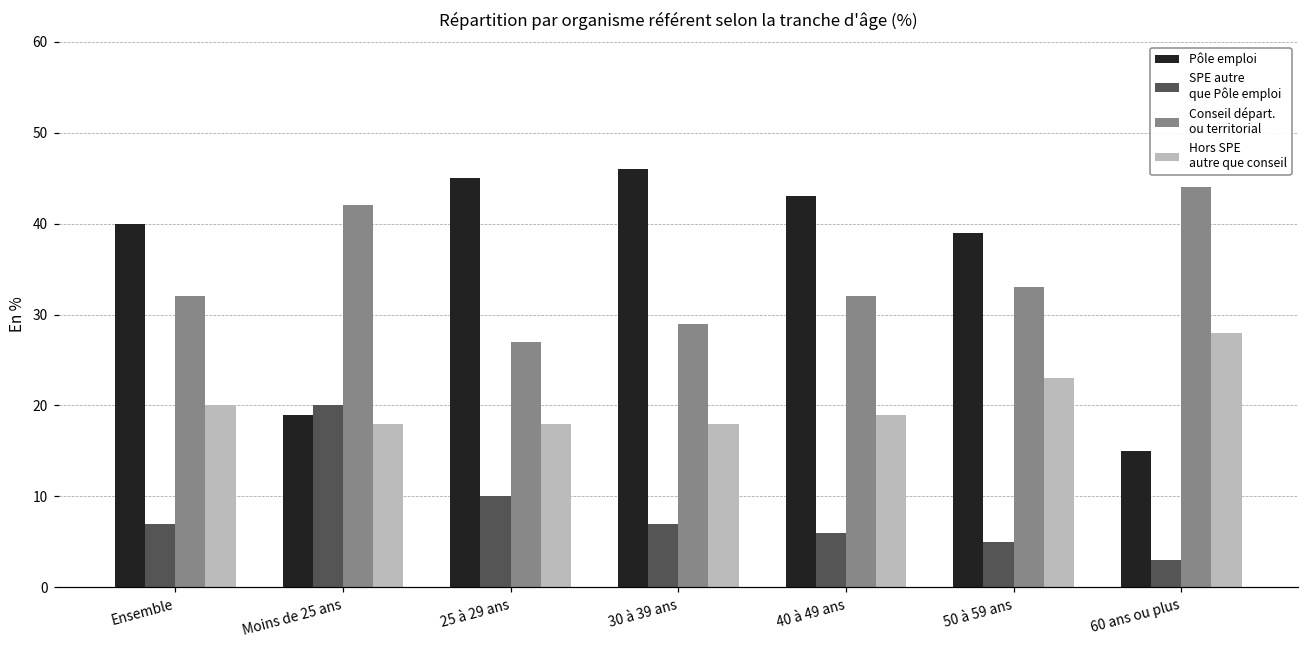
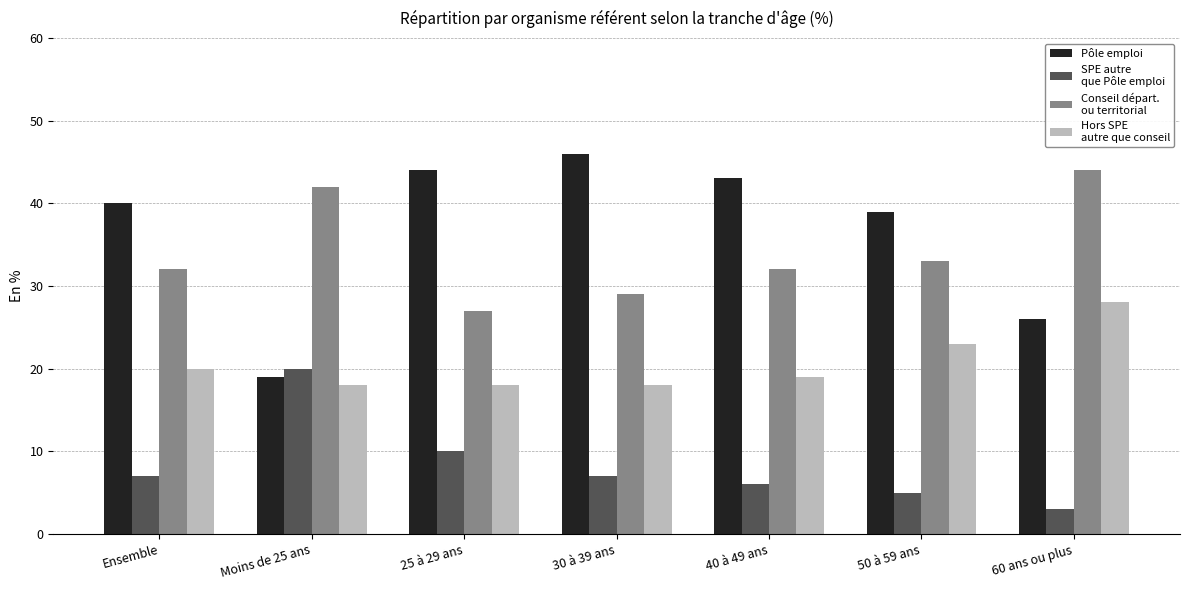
Pôle emploi, 25 à 29 ans: 45 -> 44
Pôle emploi, 60 ans ou plus: 15 -> 26
